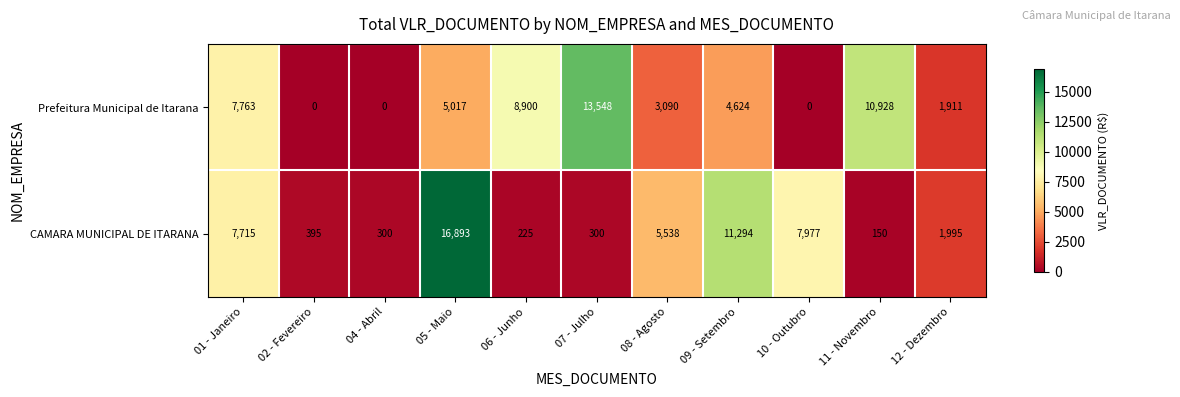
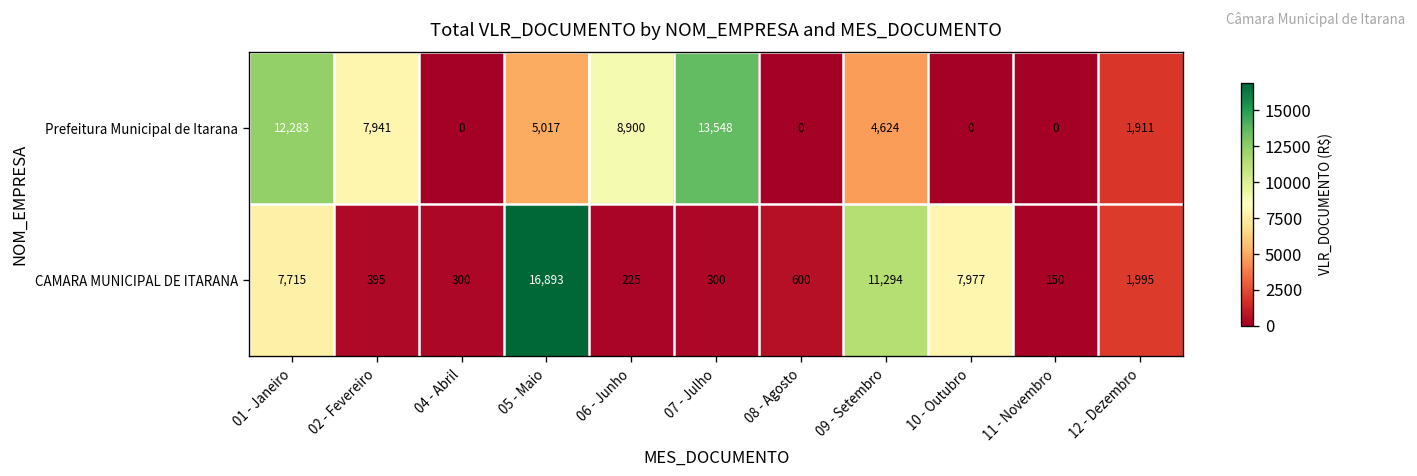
Prefeitura Municipal de Itarana, 01 - Janeiro: 7,763 -> 12,283
Prefeitura Municipal de Itarana, 02 - Fevereiro: 0 -> 7,941
Prefeitura Municipal de Itarana, 08 - Agosto: 3,090 -> 0
Prefeitura Municipal de Itarana, 11 - Novembro: 10,928 -> 0
CAMARA MUNICIPAL DE ITARANA, 08 - Agosto: 5,538 -> 600
